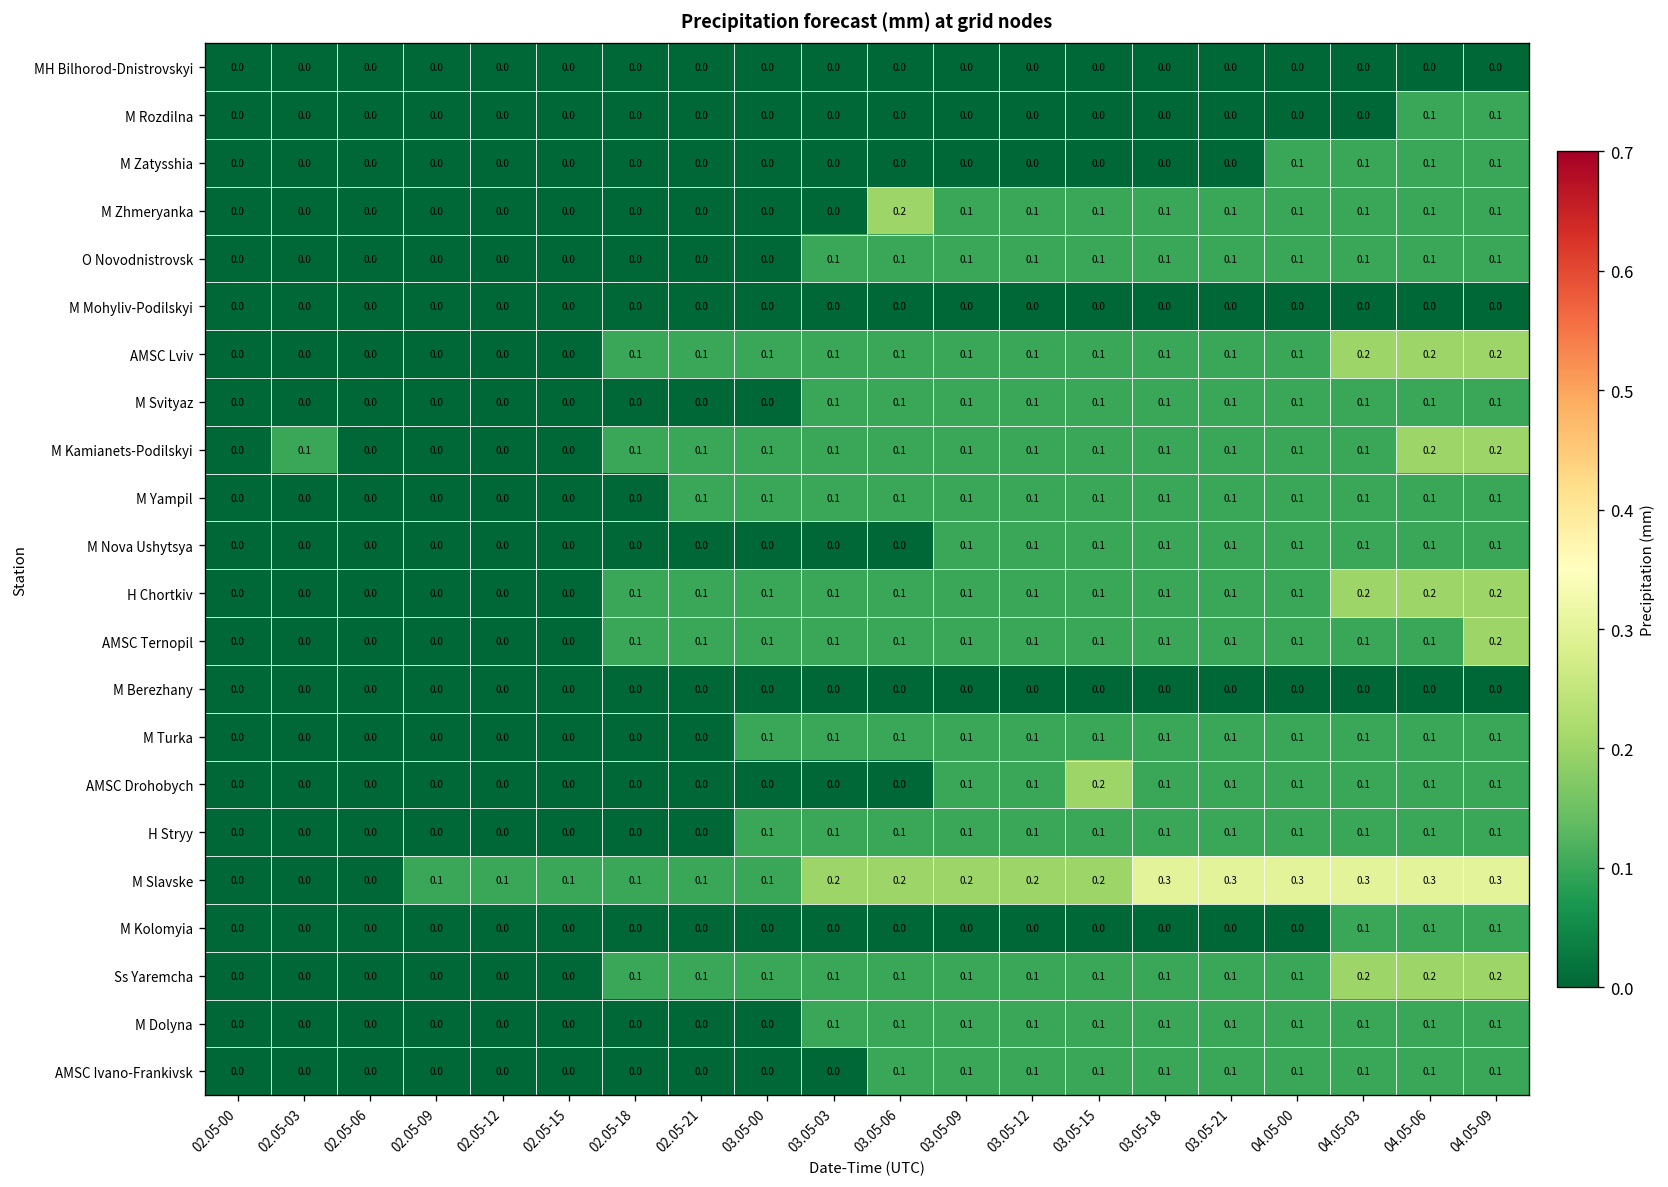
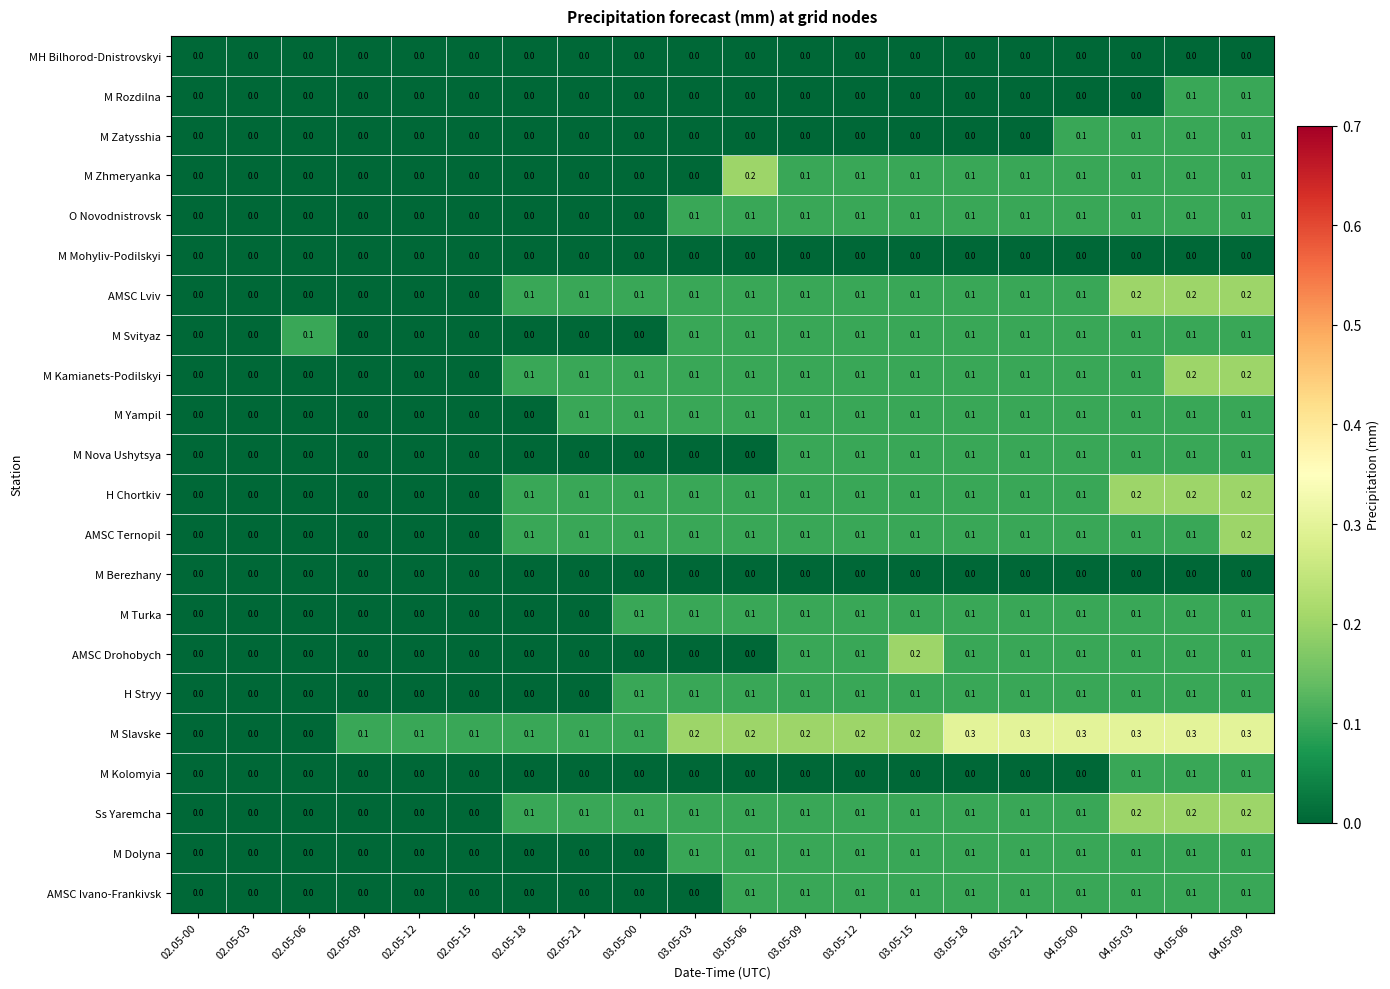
M Svityaz, 02.05-06: 0.0 -> 0.1
M Kamianets-Podilskyi, 02.05-03: 0.1 -> 0.0
